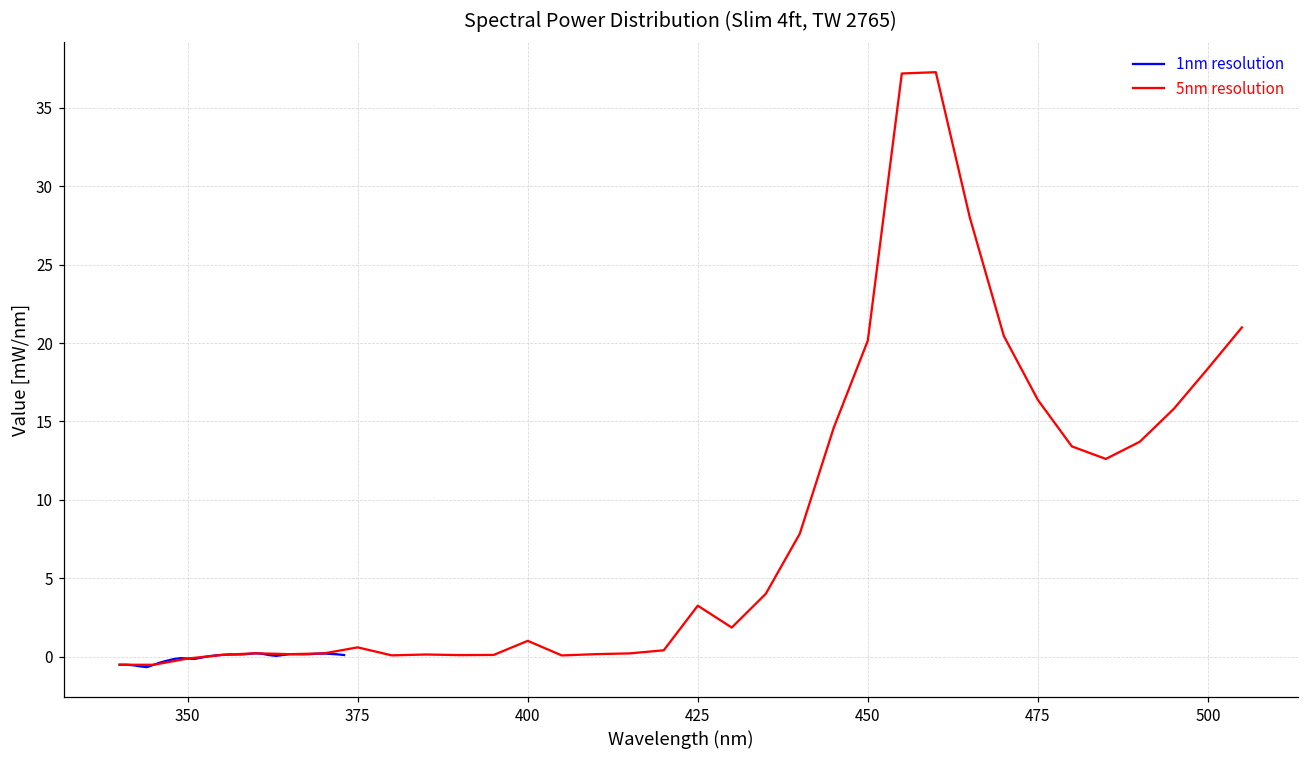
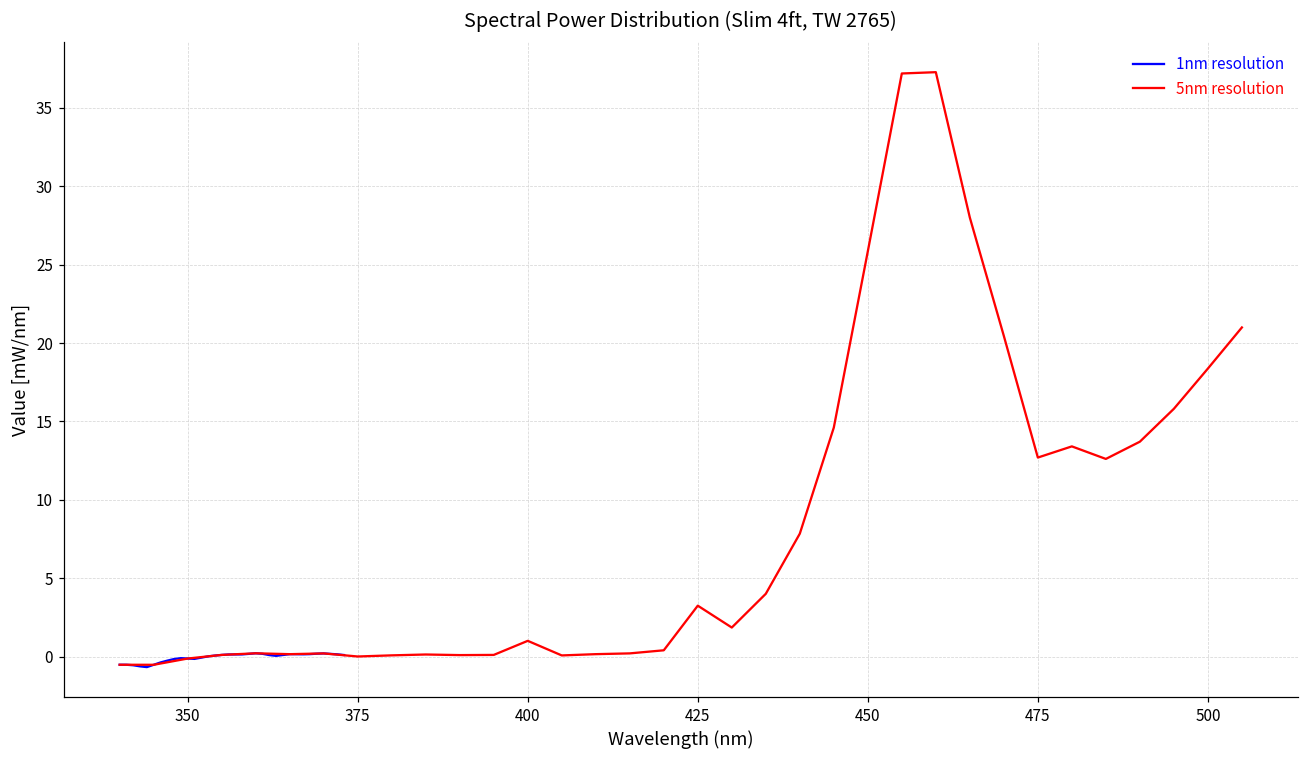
5nm resolution, 375: 0.6 -> 0.0
5nm resolution, 450: 20.2 -> 25.9
5nm resolution, 475: 16.4 -> 12.7
